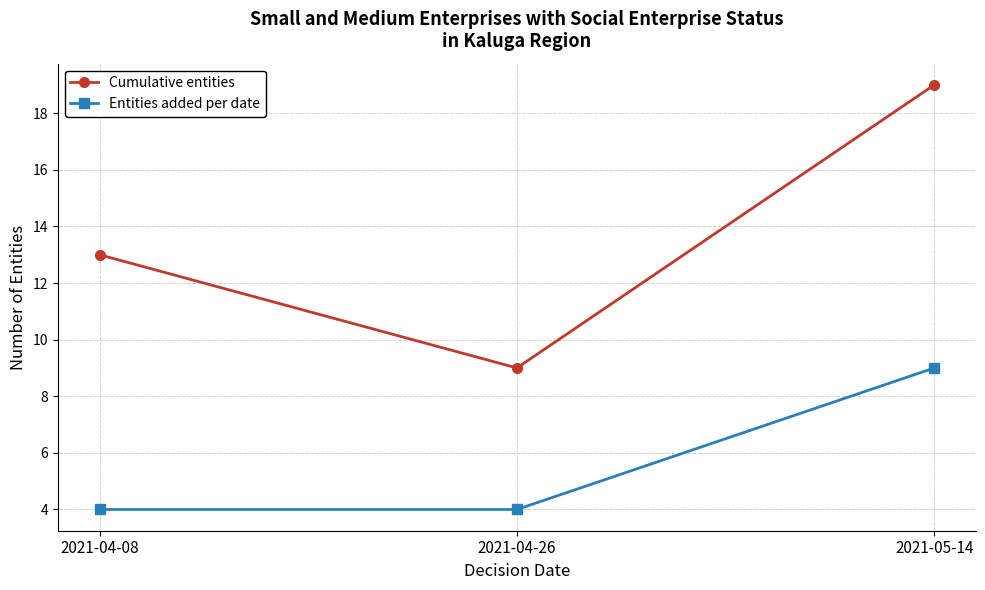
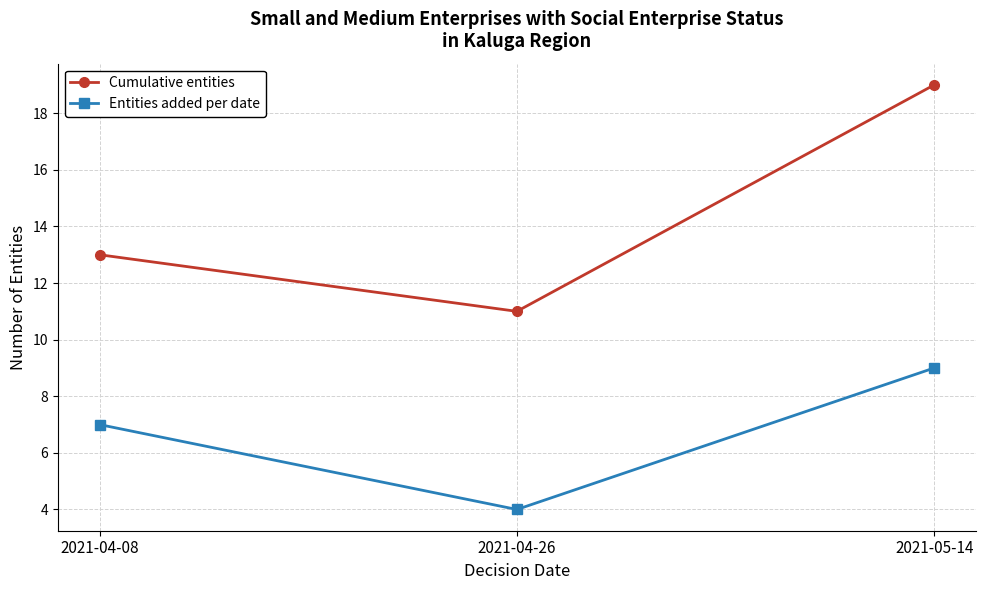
Entities added per date, 2021-04-08: 4 -> 7
Cumulative entities, 2021-04-26: 9 -> 11
